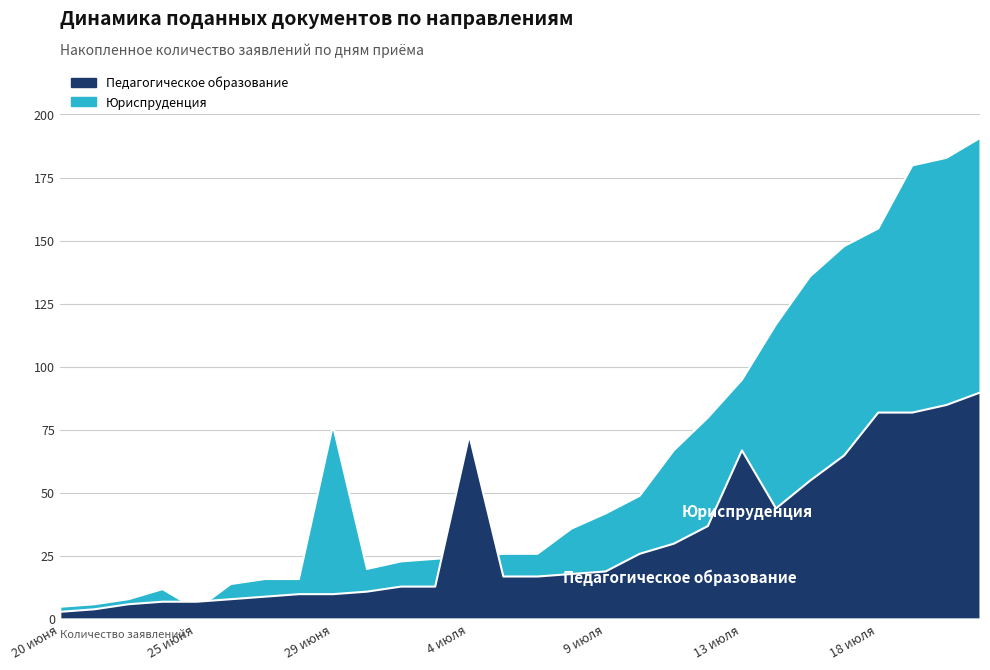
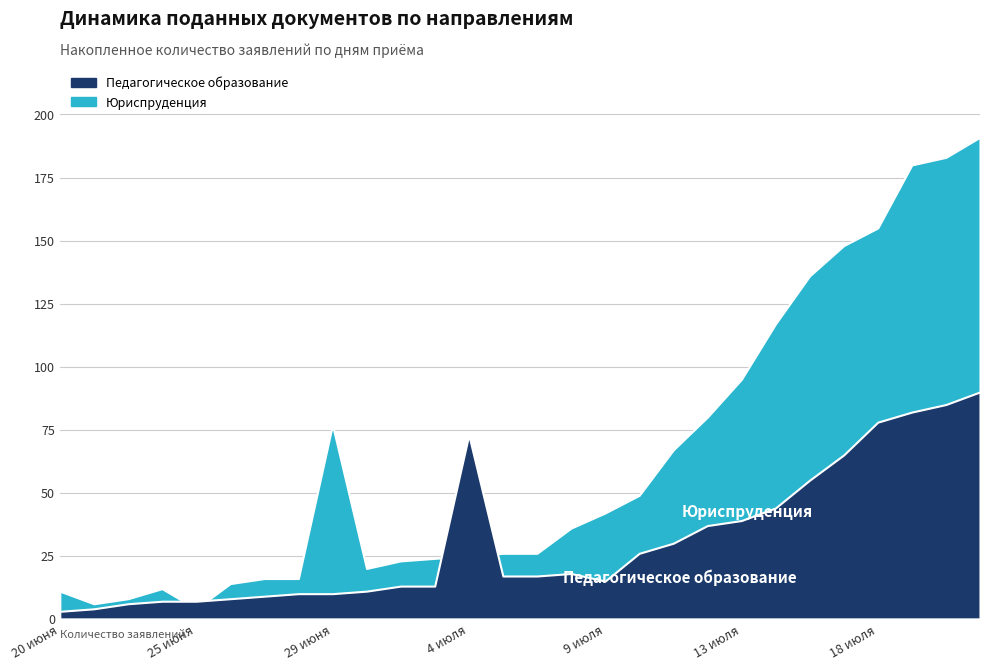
Юриспруденция, 20 июня: 5 -> 11
Педагогическое образование, 9 июля: 19 -> 15
Педагогическое образование, 13 июля: 67 -> 39
Педагогическое образование, 18 июля: 82 -> 78
